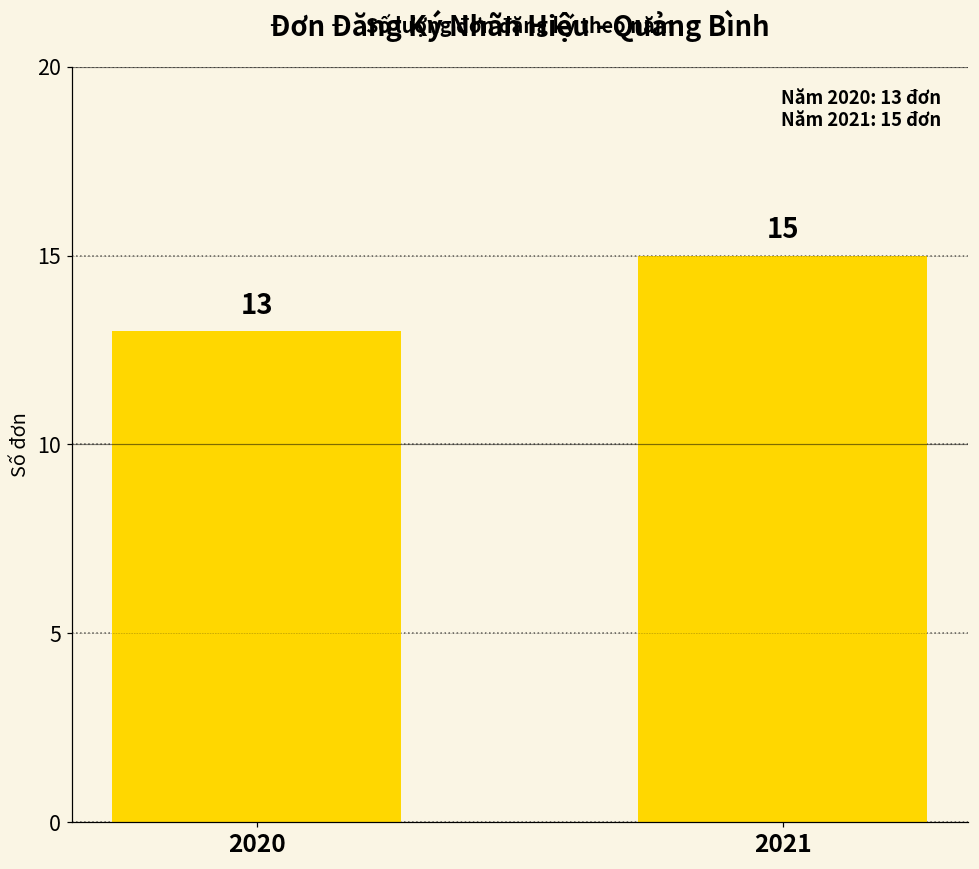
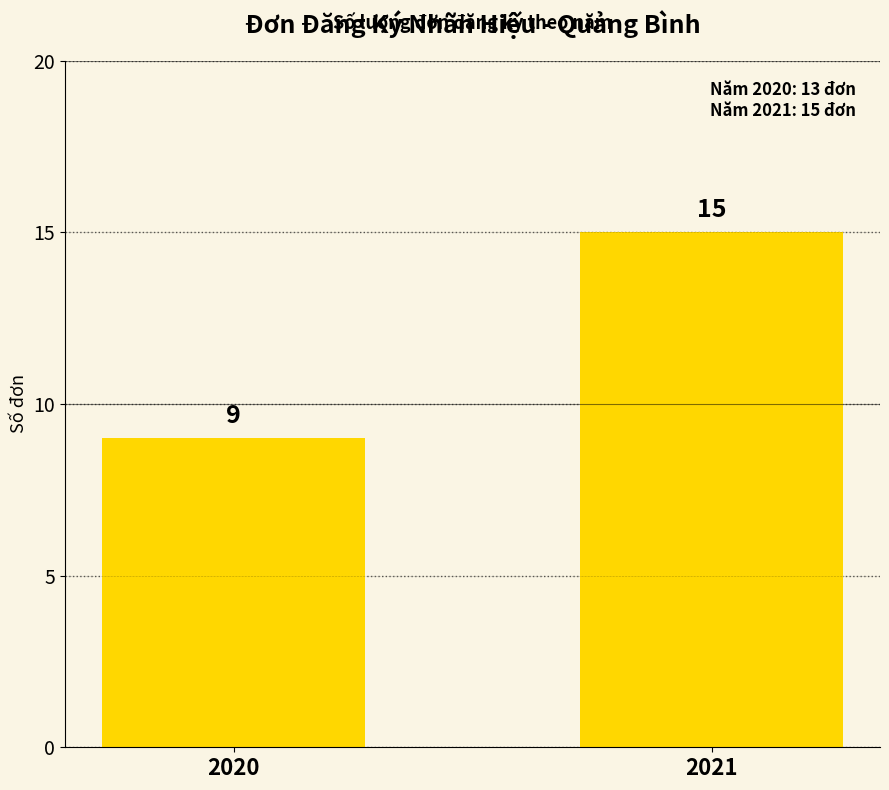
2020: 13 -> 9
